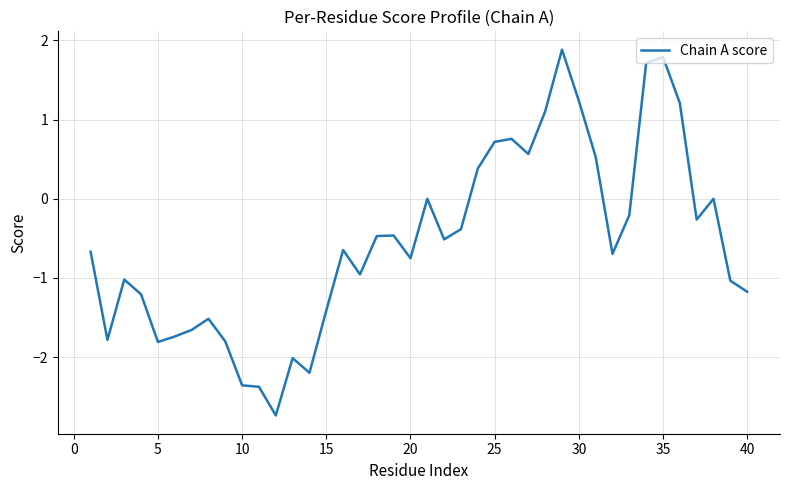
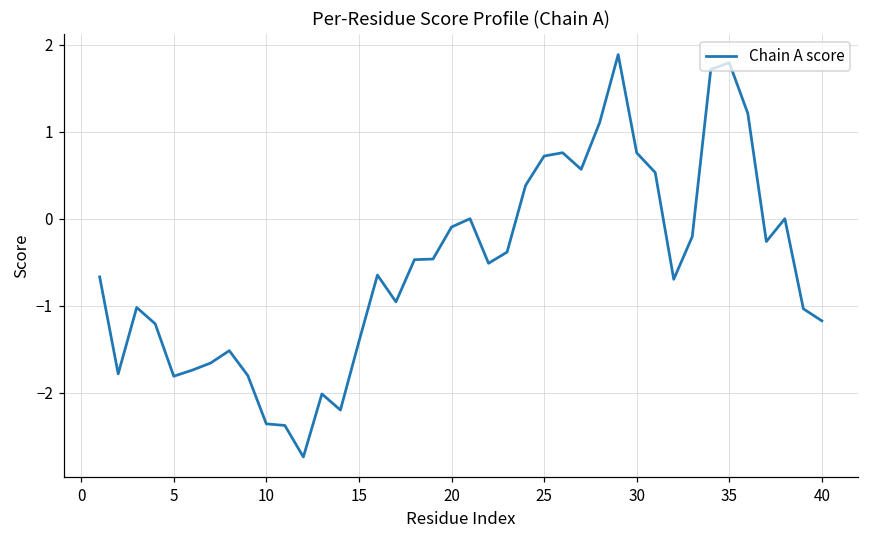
20: -0.7 -> -0.1
30: 1.2 -> 0.8
